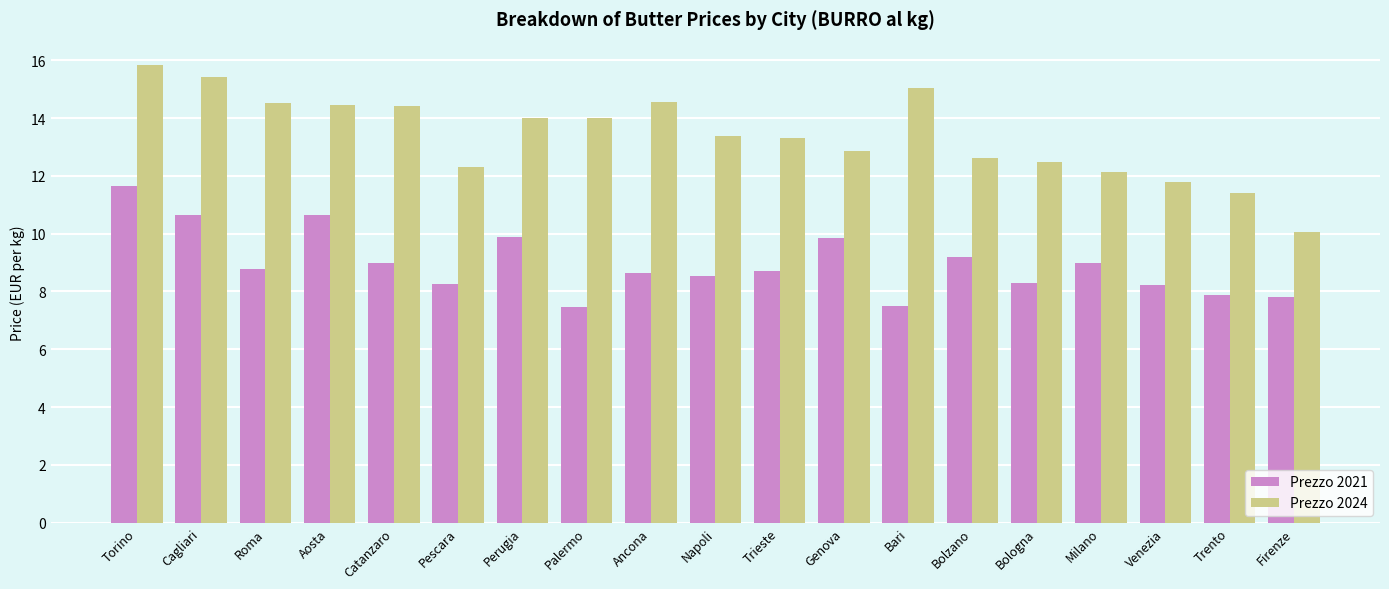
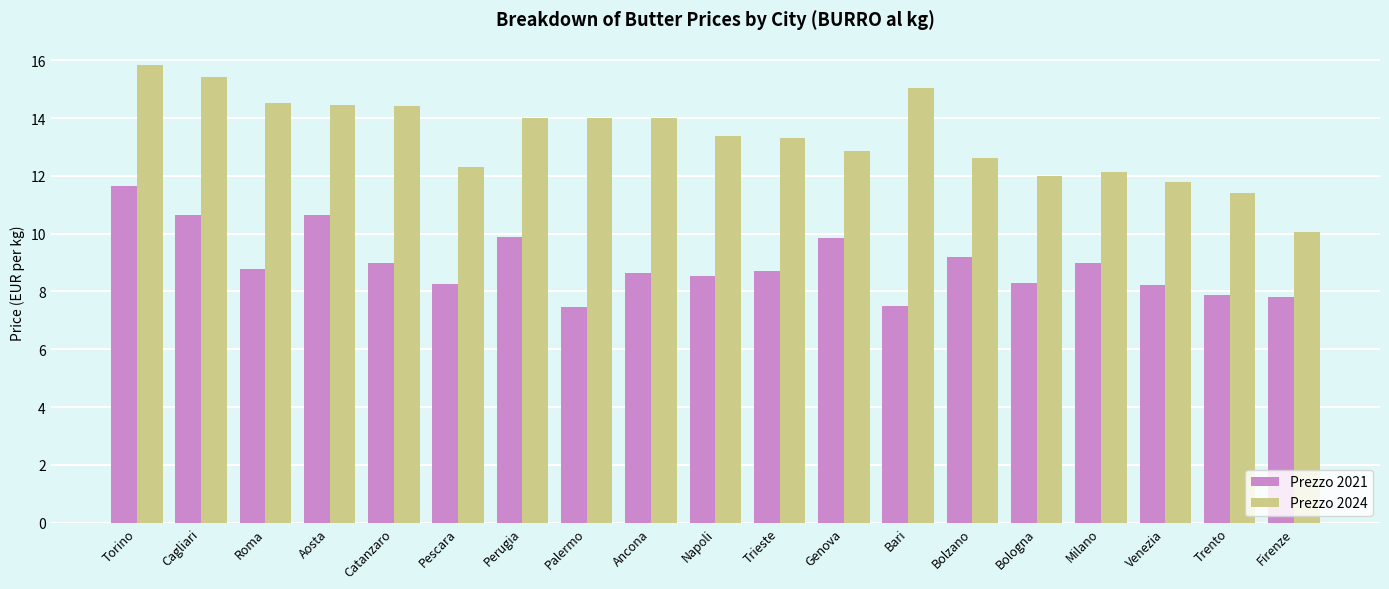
Prezzo 2024, Ancona: 14.5 -> 14.0
Prezzo 2024, Bologna: 12.5 -> 12.0
